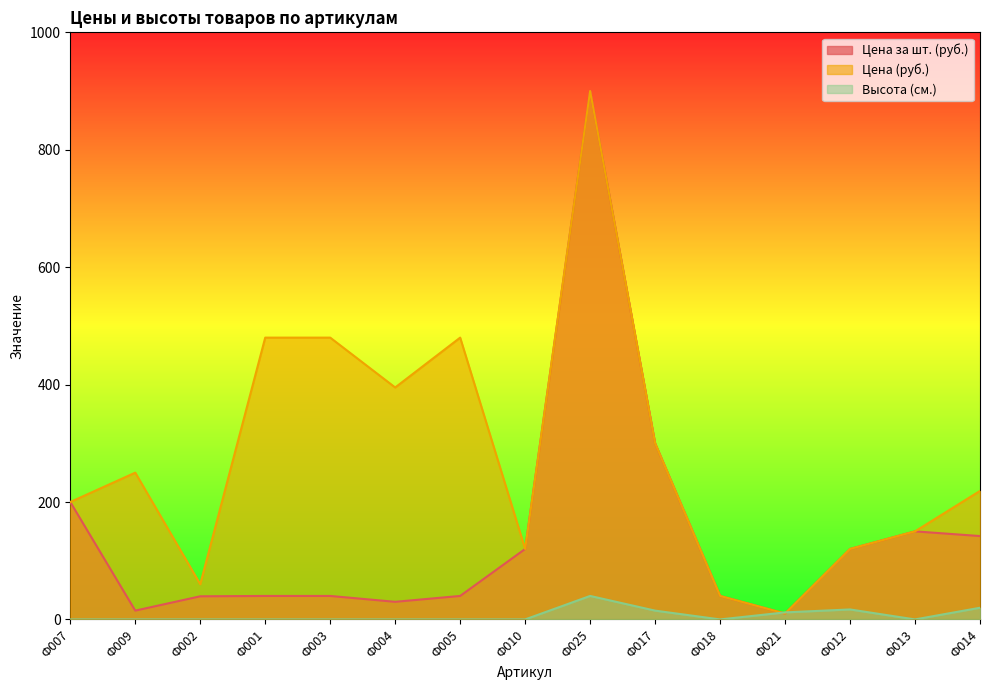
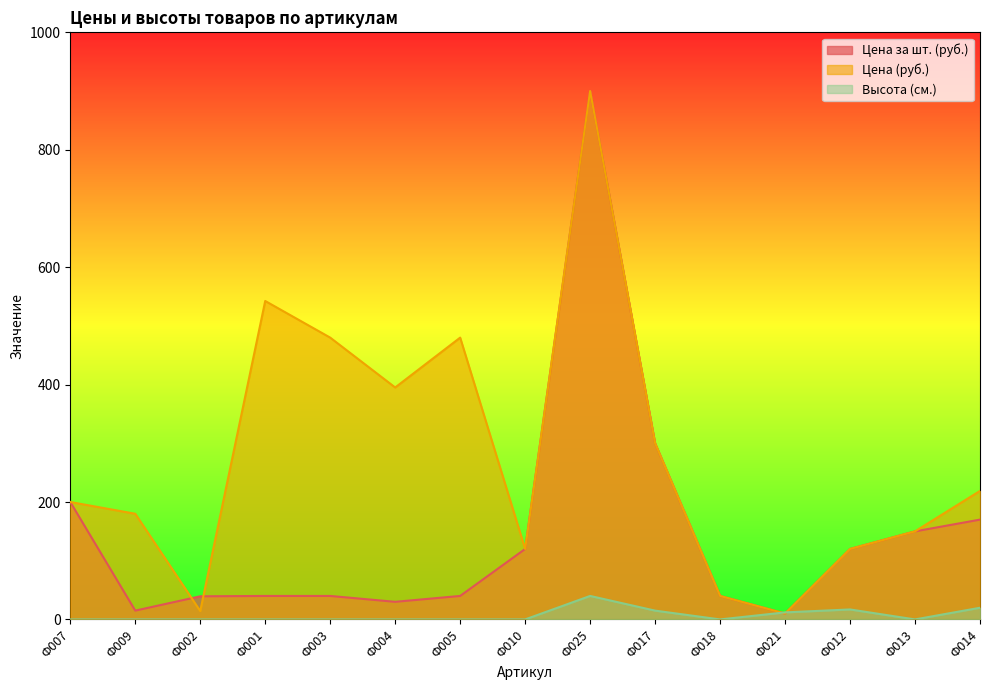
Цена (руб.), Ф009: 250 -> 180
Цена (руб.), Ф002: 60 -> 10
Цена (руб.), Ф001: 480 -> 540
Цена за шт. (руб.), Ф014: 140 -> 170
